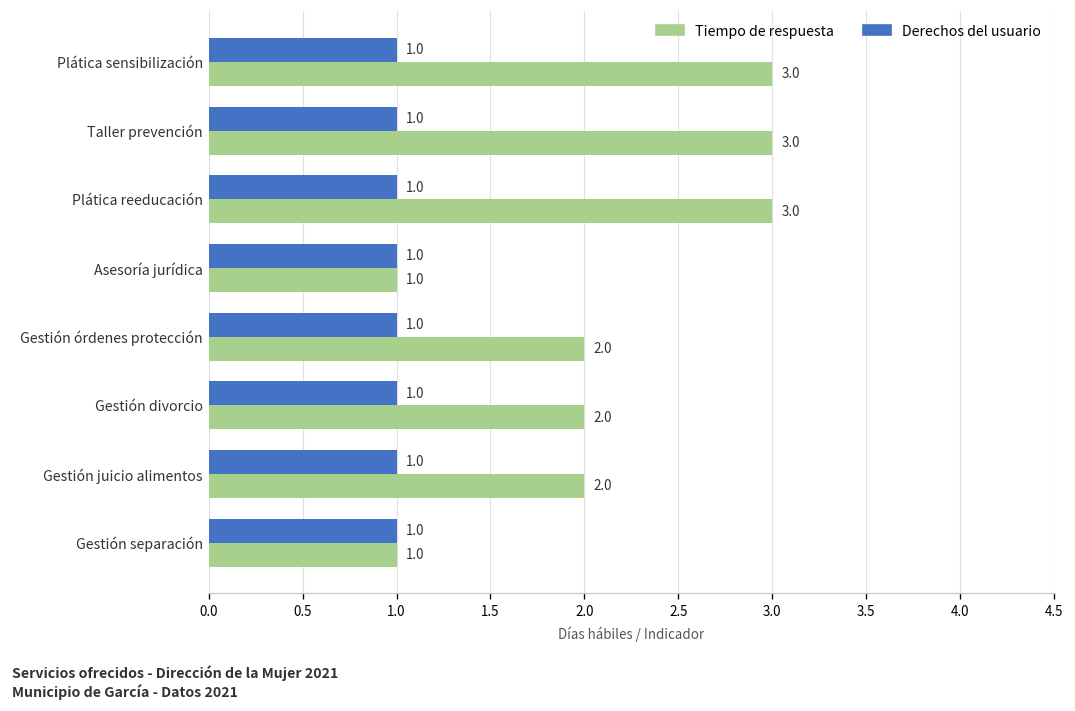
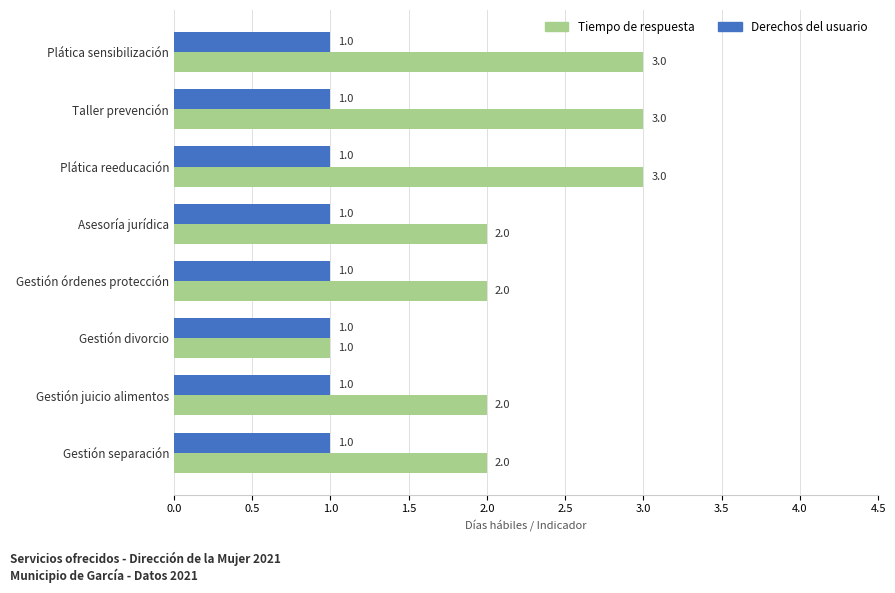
Tiempo de respuesta, Asesoría jurídica: 1.0 -> 2.0
Tiempo de respuesta, Gestión divorcio: 2.0 -> 1.0
Tiempo de respuesta, Gestión separación: 1.0 -> 2.0
